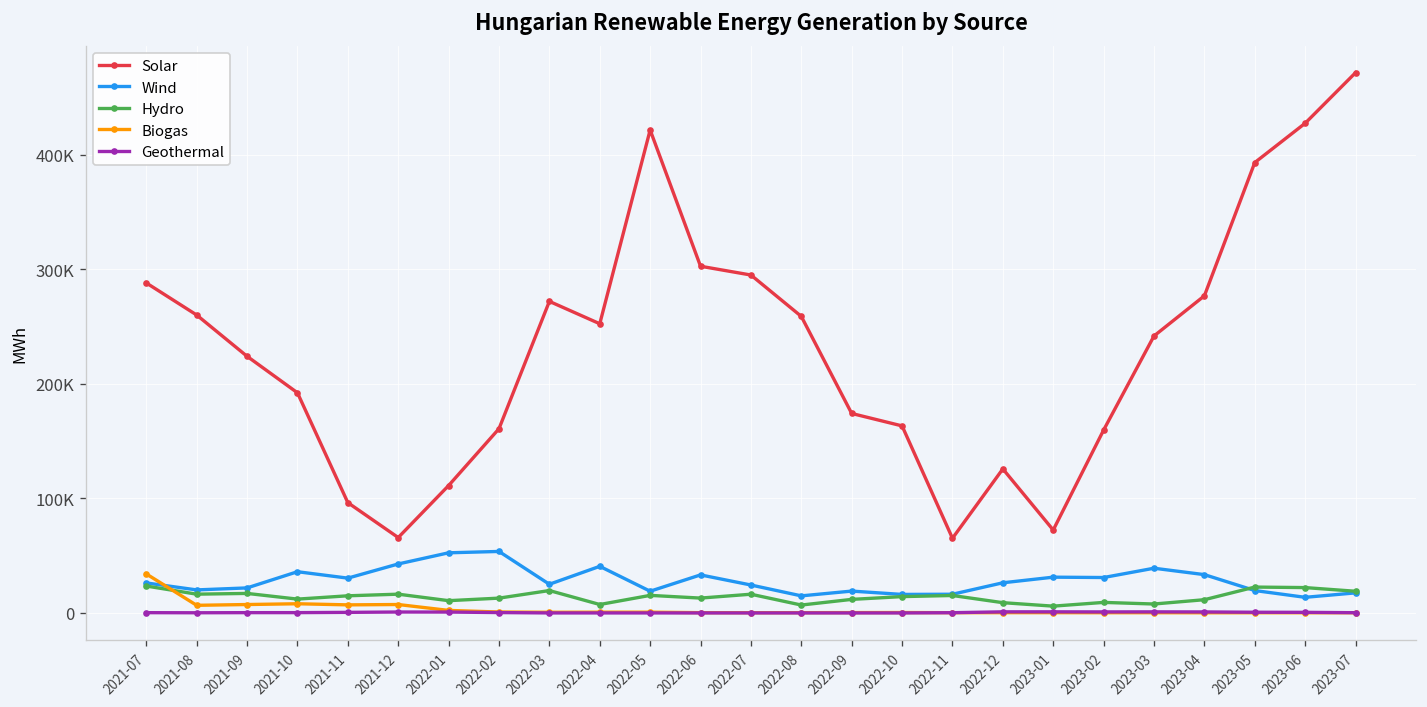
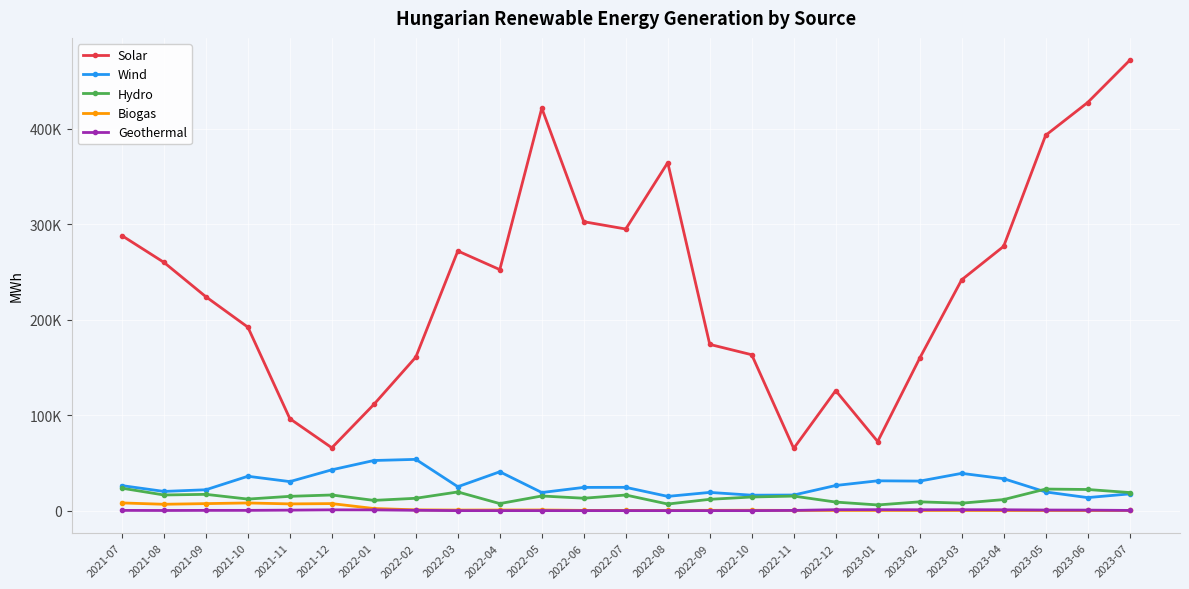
Biogas, 2021-07: 30000 -> 10000
Wind, 2022-06: 30000 -> 20000
Solar, 2022-08: 260000 -> 360000
